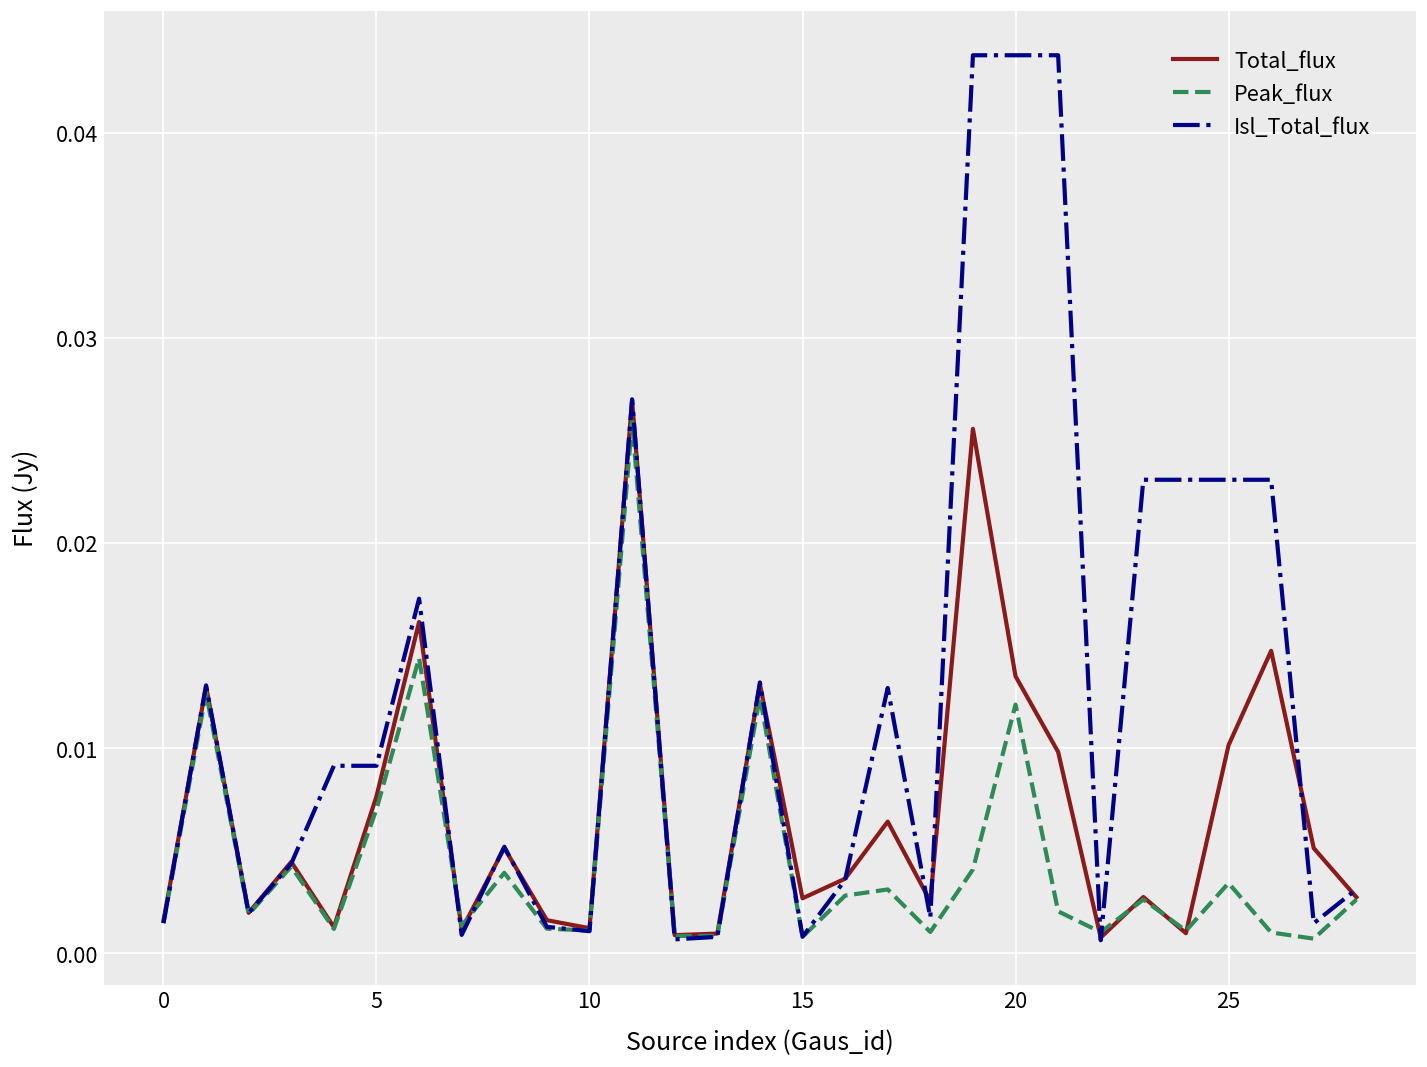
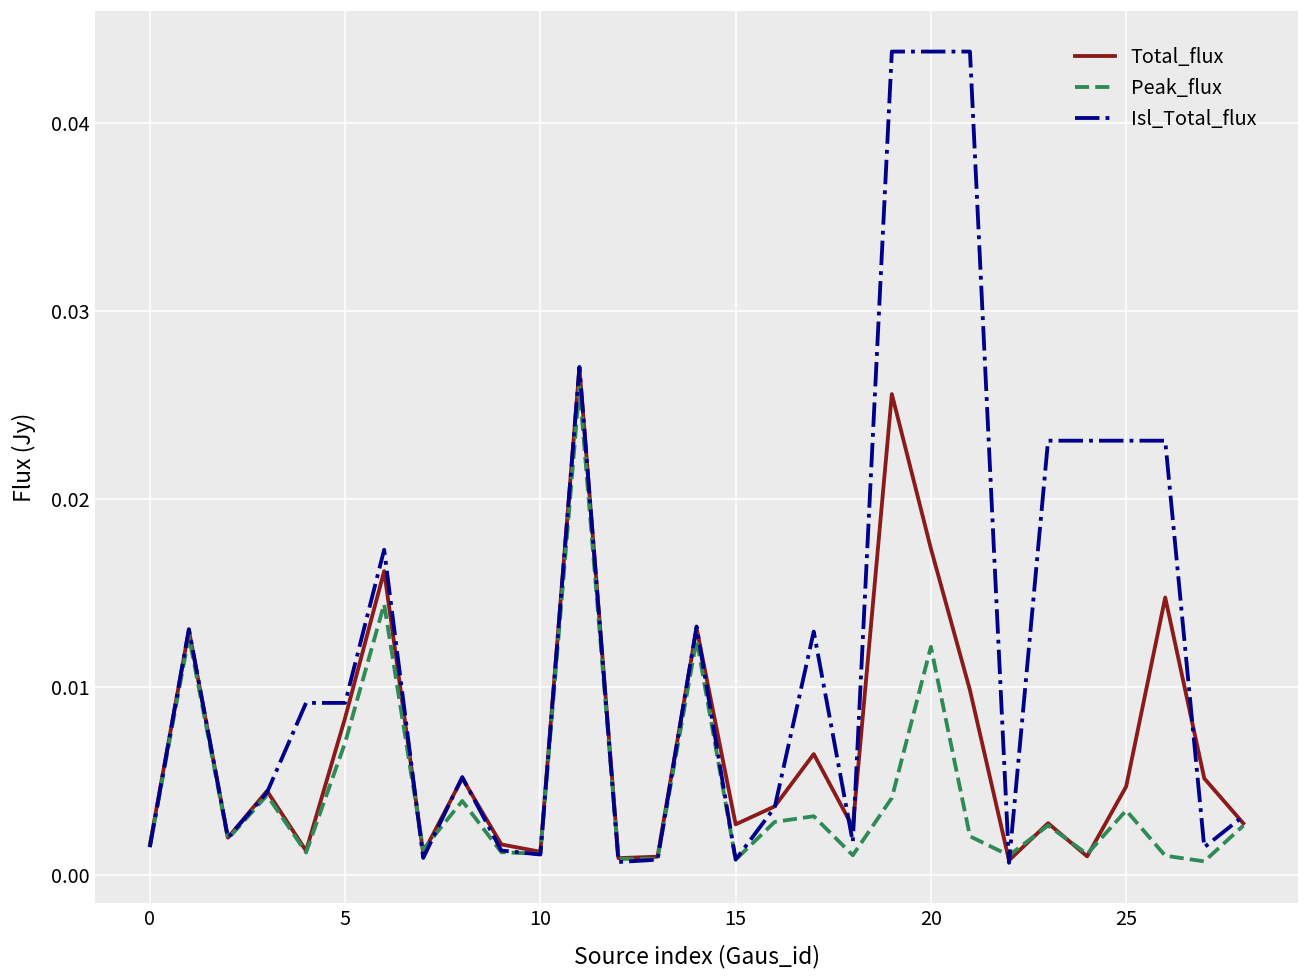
Total_flux, 5: 0.0076 -> 0.0083
Total_flux, 20: 0.0135 -> 0.0173
Total_flux, 25: 0.0101 -> 0.0047
